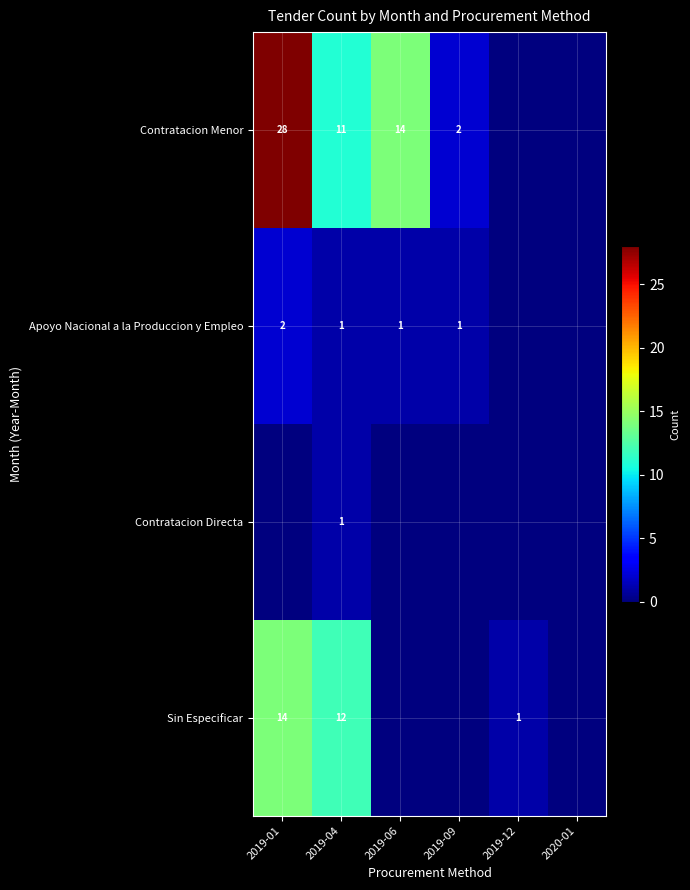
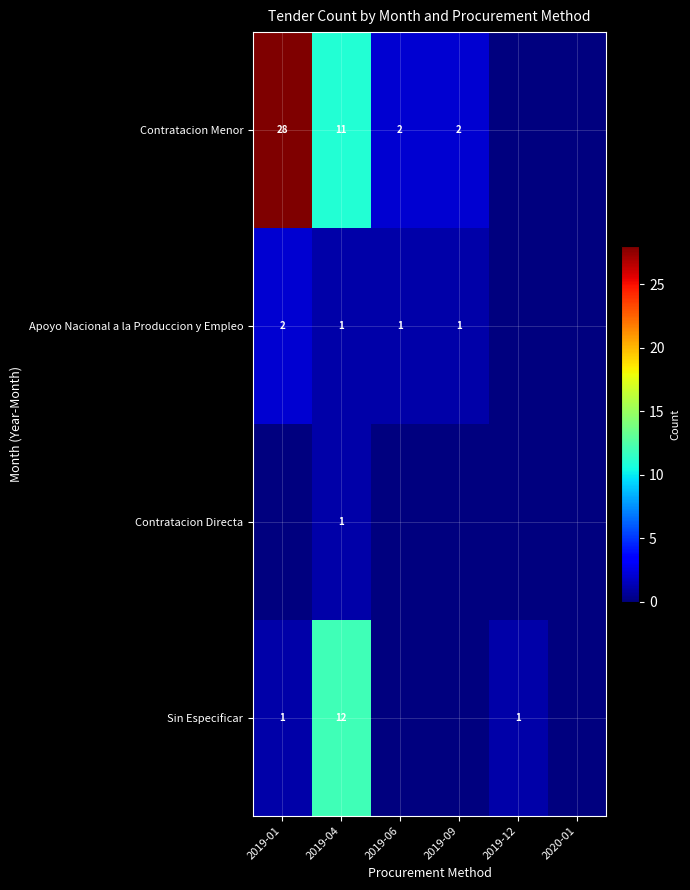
Contratacion Menor, 2019-06: 14 -> 2
Sin Especificar, 2019-01: 14 -> 1
